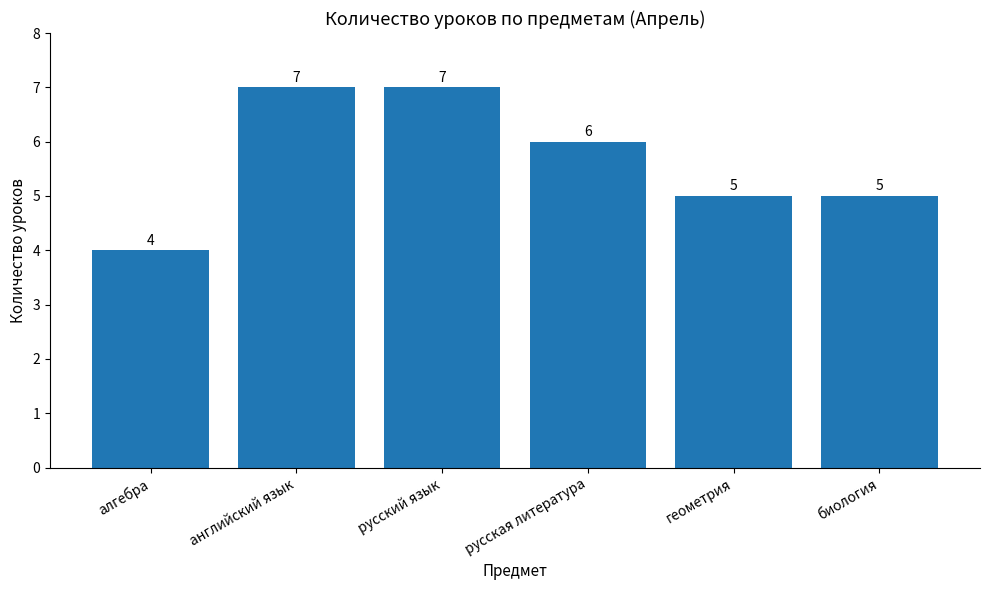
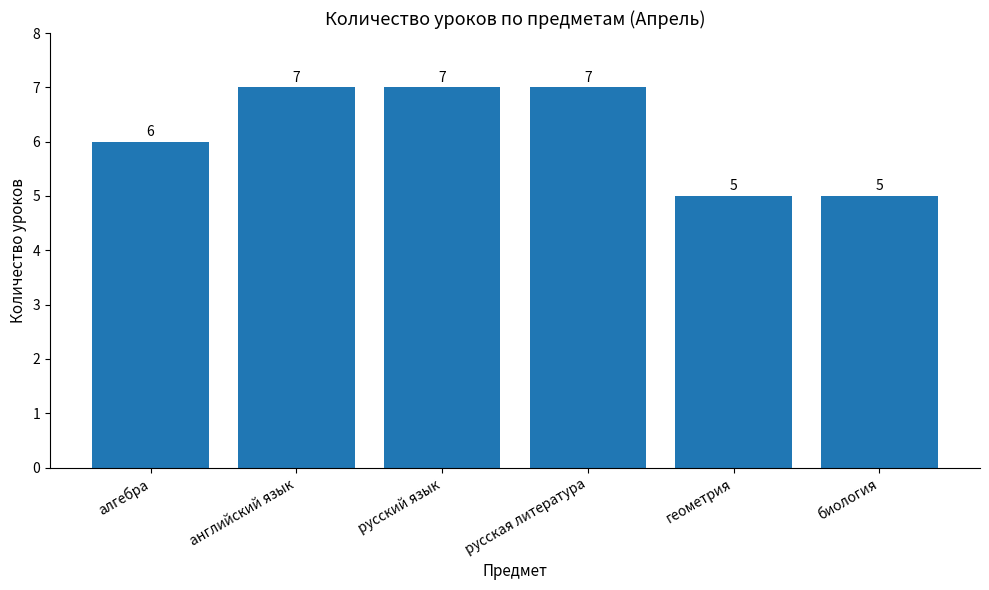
алгебра: 4 -> 6
русская литература: 6 -> 7
